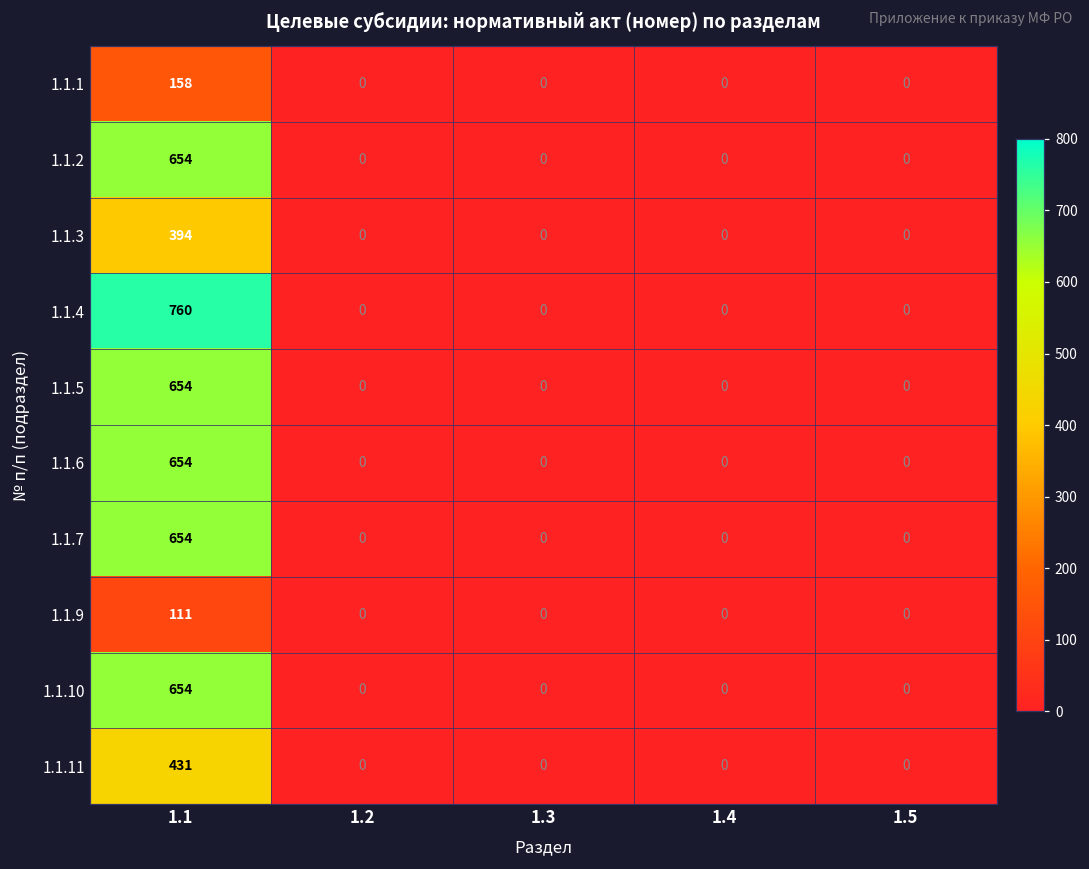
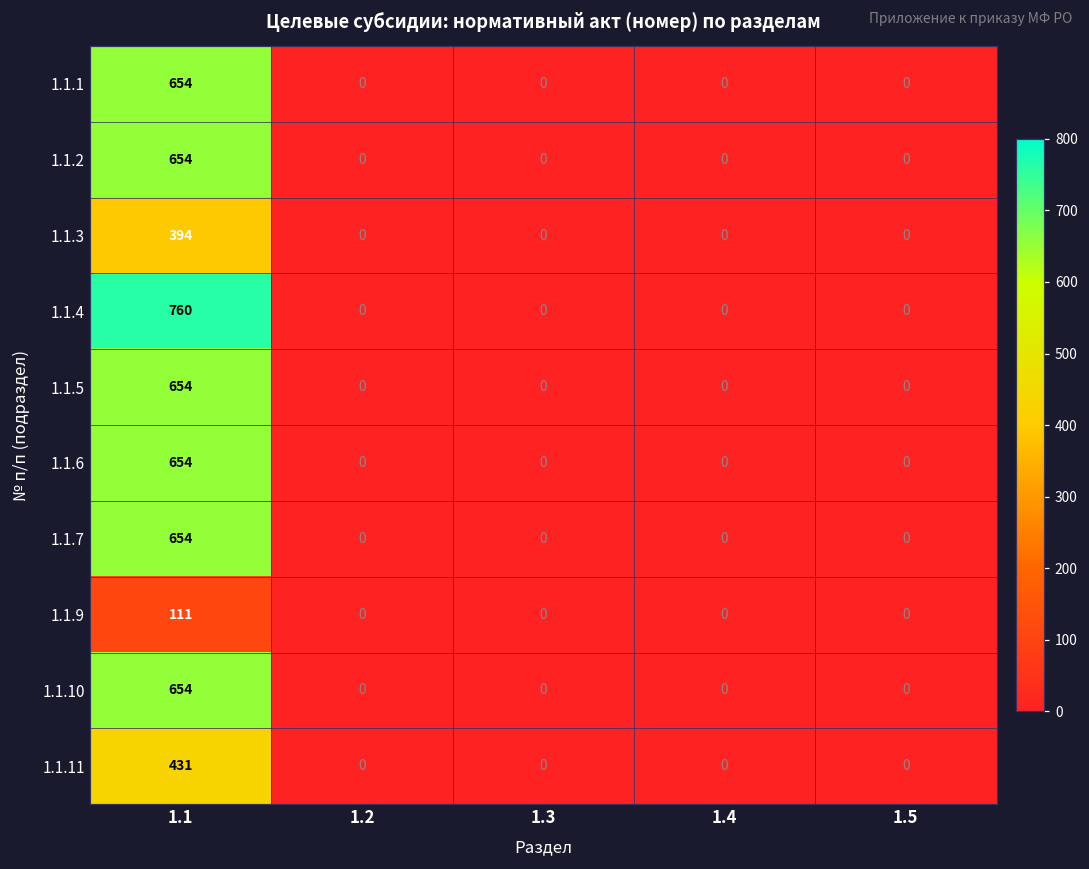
1.1.1, 1.1: 158 -> 654
